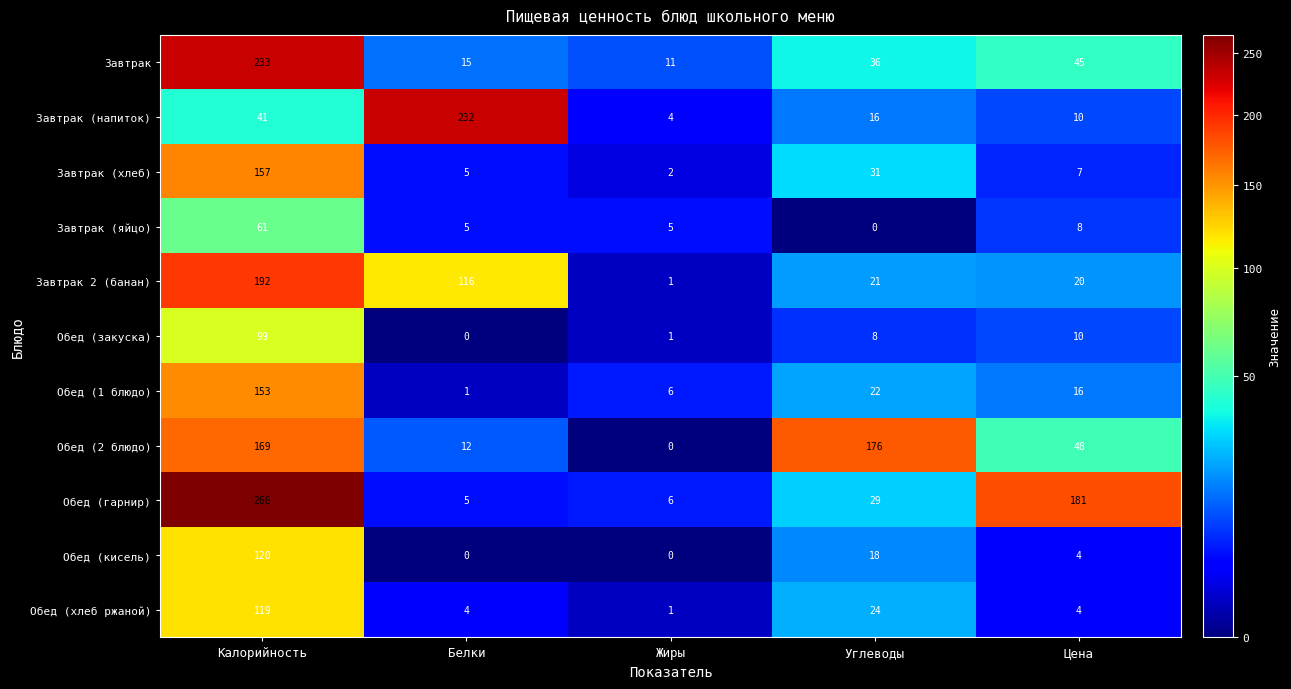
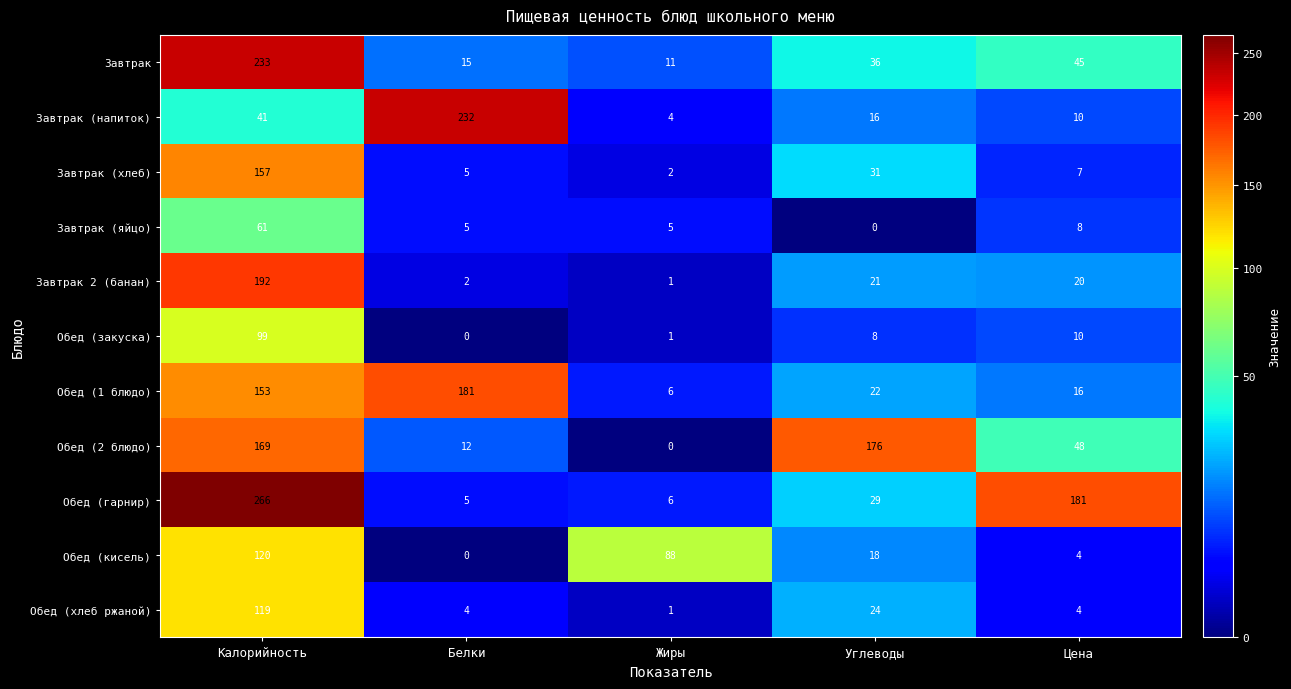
Завтрак 2 (банан), Белки: 116 -> 2
Обед (1 блюдо), Белки: 1 -> 181
Обед (кисель), Жиры: 0 -> 88
